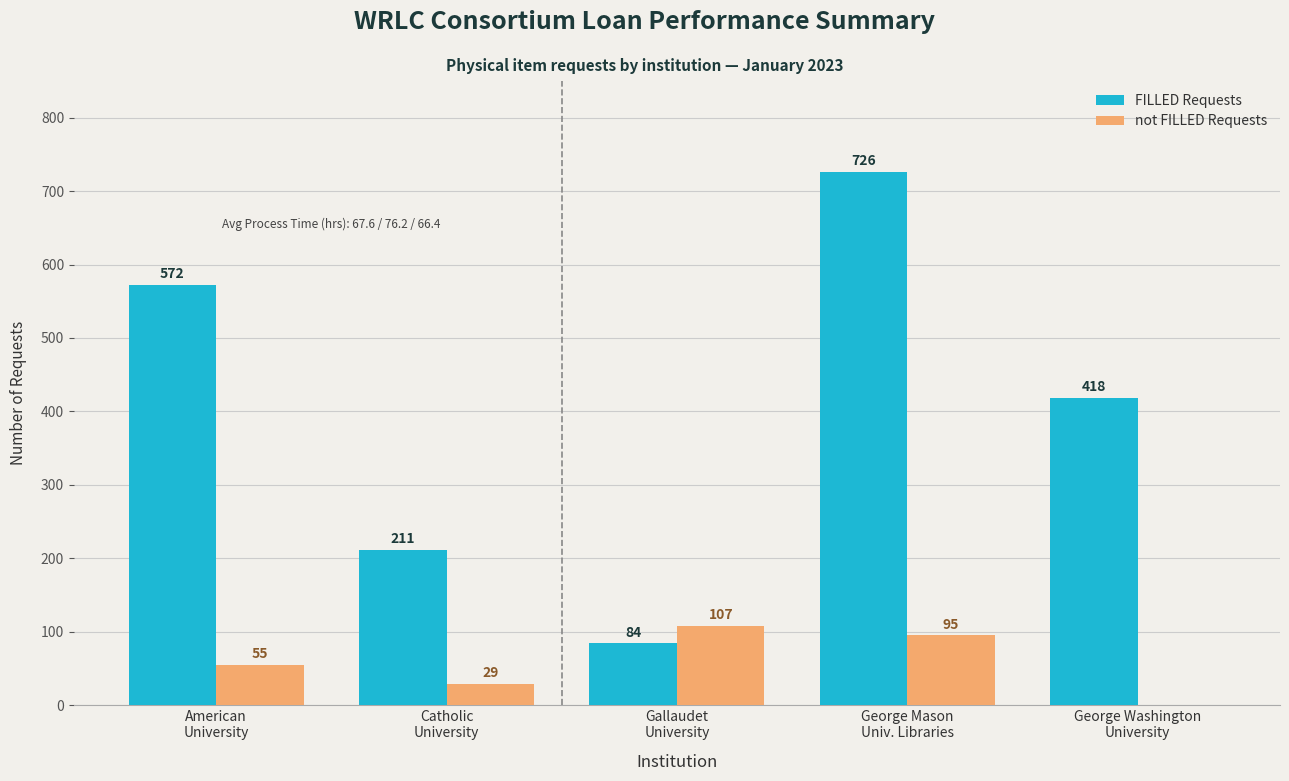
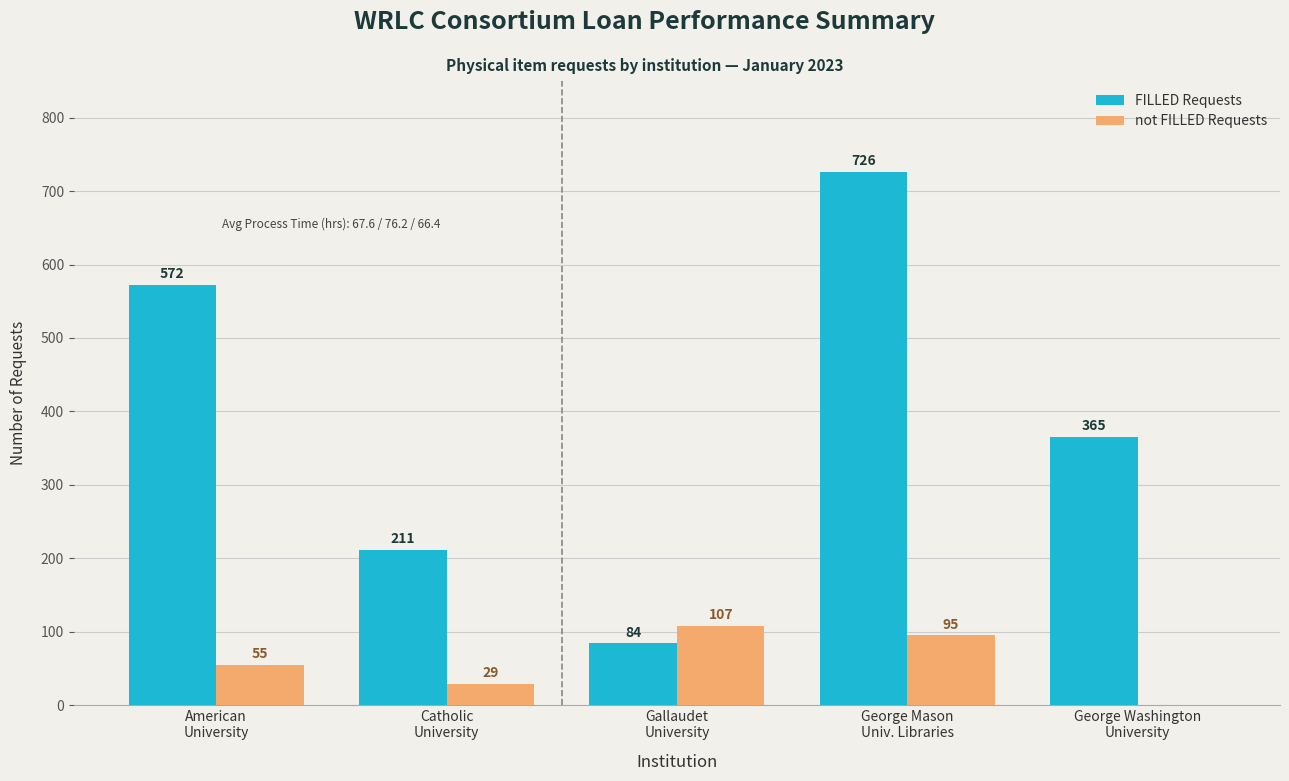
FILLED Requests, George Washington University: 418 -> 365
